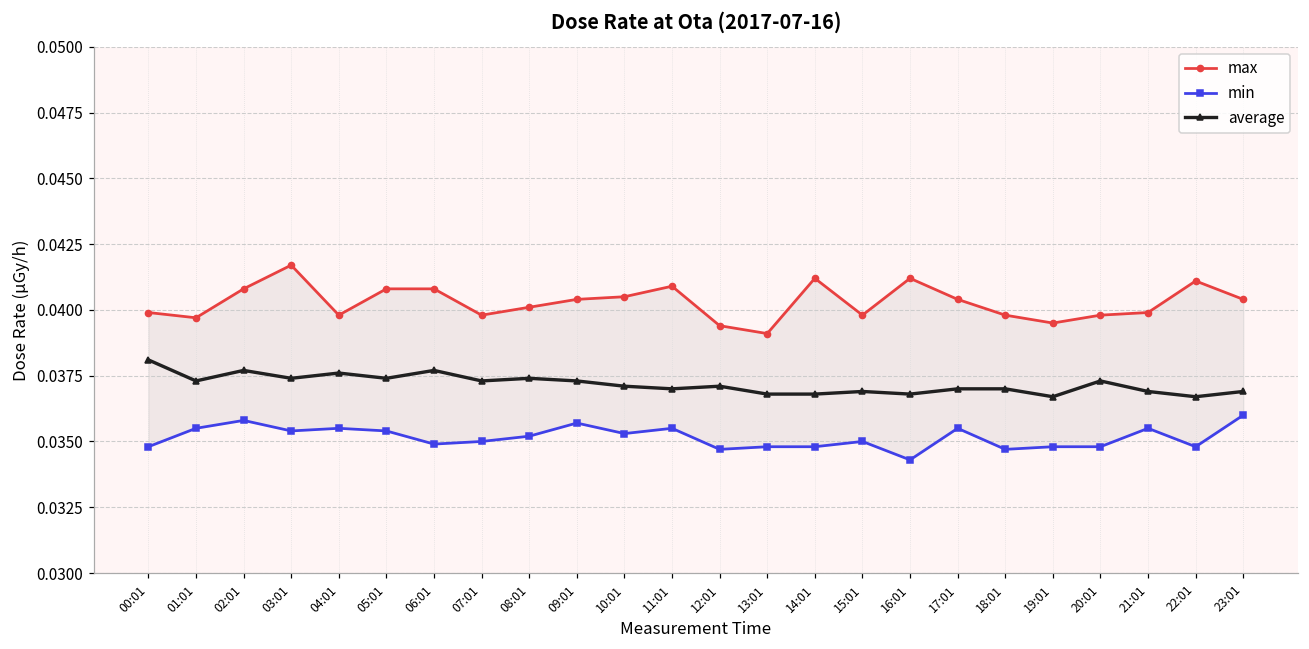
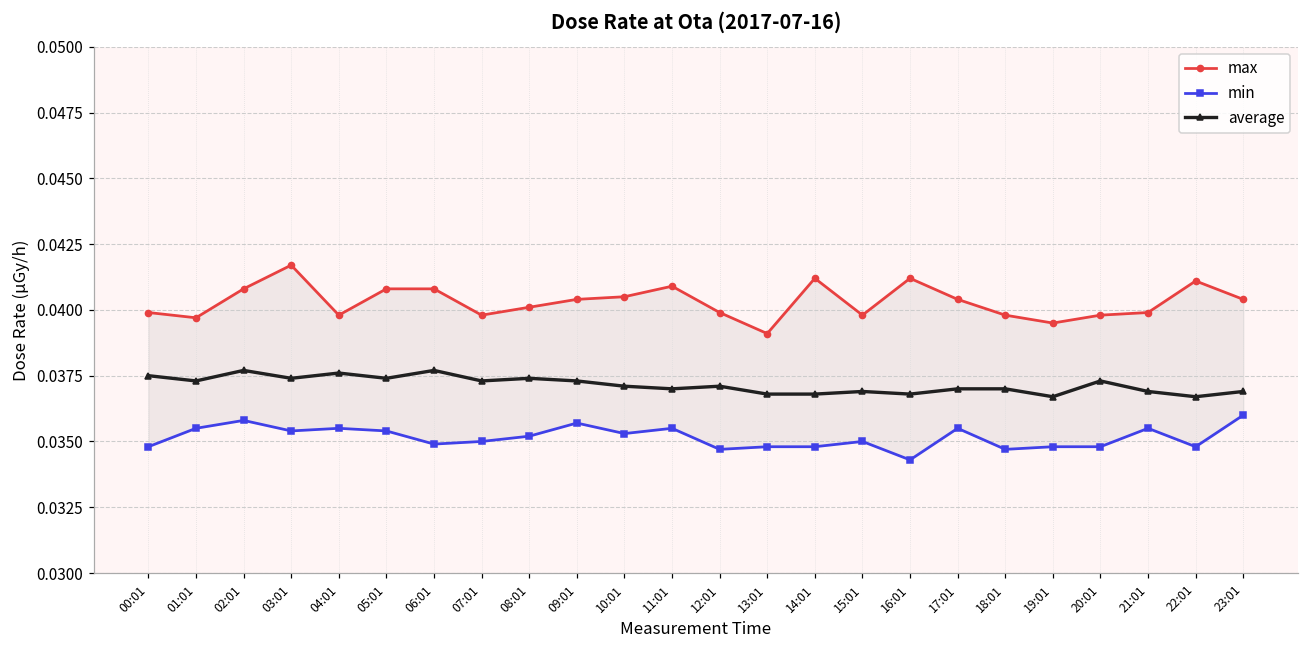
average, 00:01: 0.0381 -> 0.0375
max, 12:01: 0.0394 -> 0.0399
